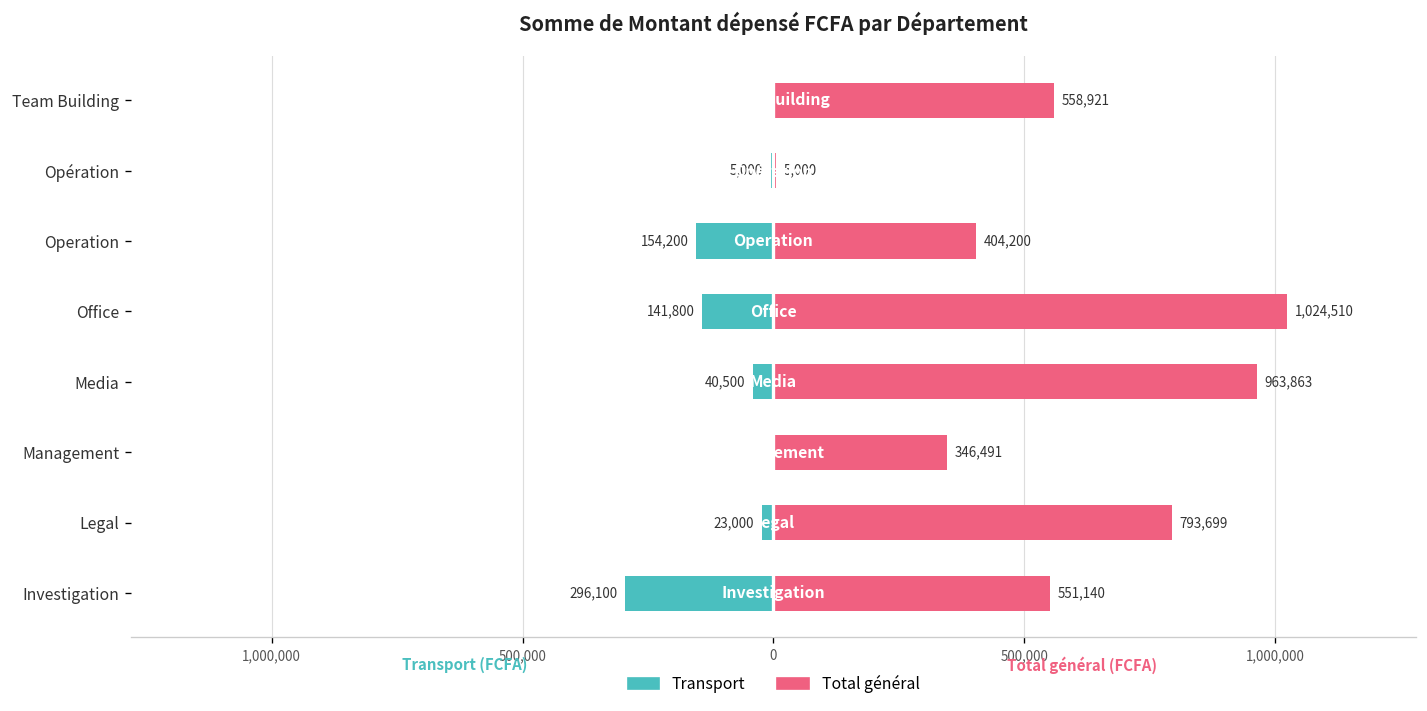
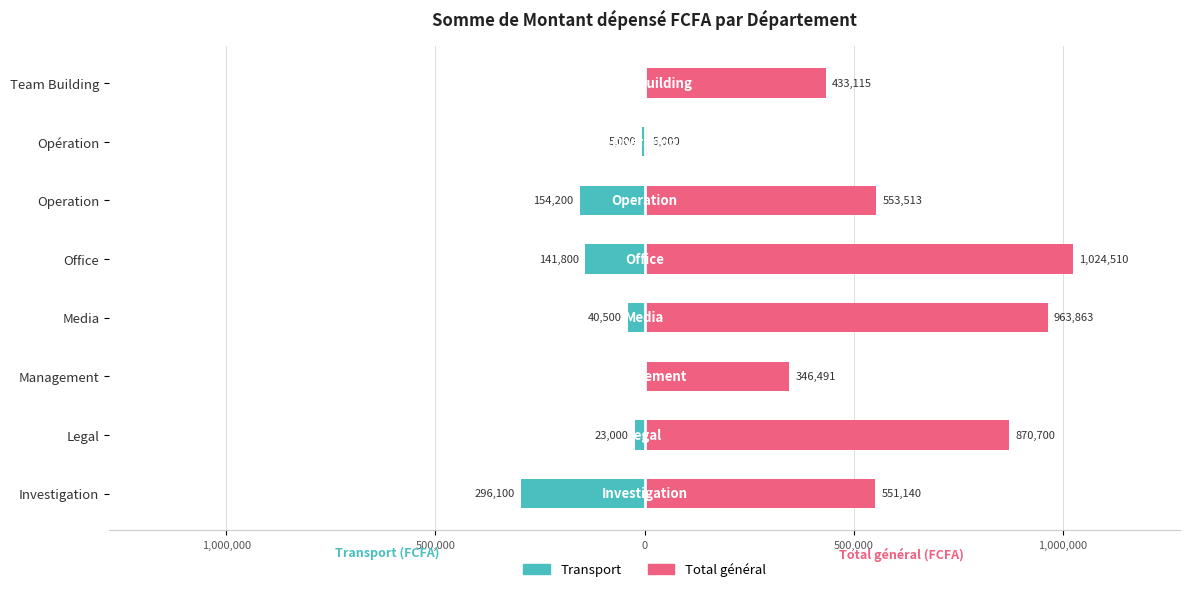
Total général, Team Building: 558,921 -> 433,115
Total général, Operation: 404,200 -> 553,513
Total général, Legal: 793,699 -> 870,700
